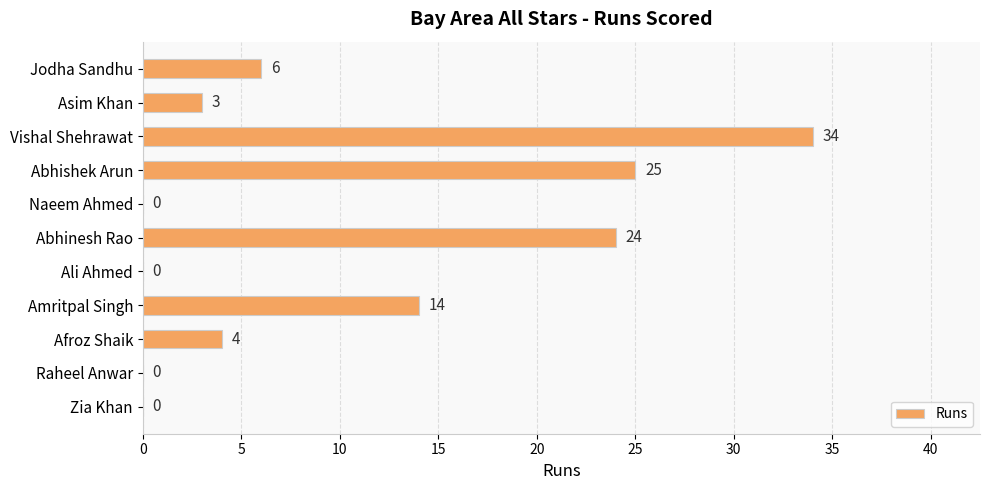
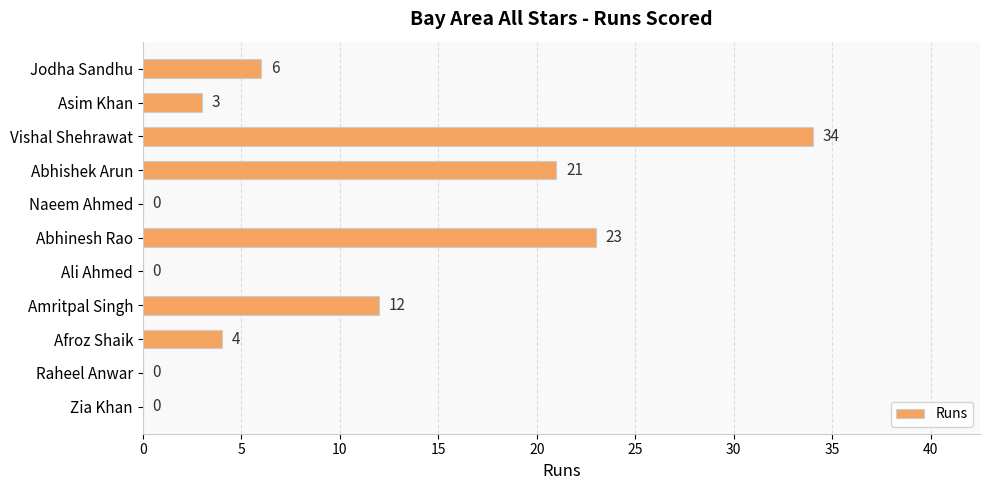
Abhishek Arun: 25 -> 21
Abhinesh Rao: 24 -> 23
Amritpal Singh: 14 -> 12
